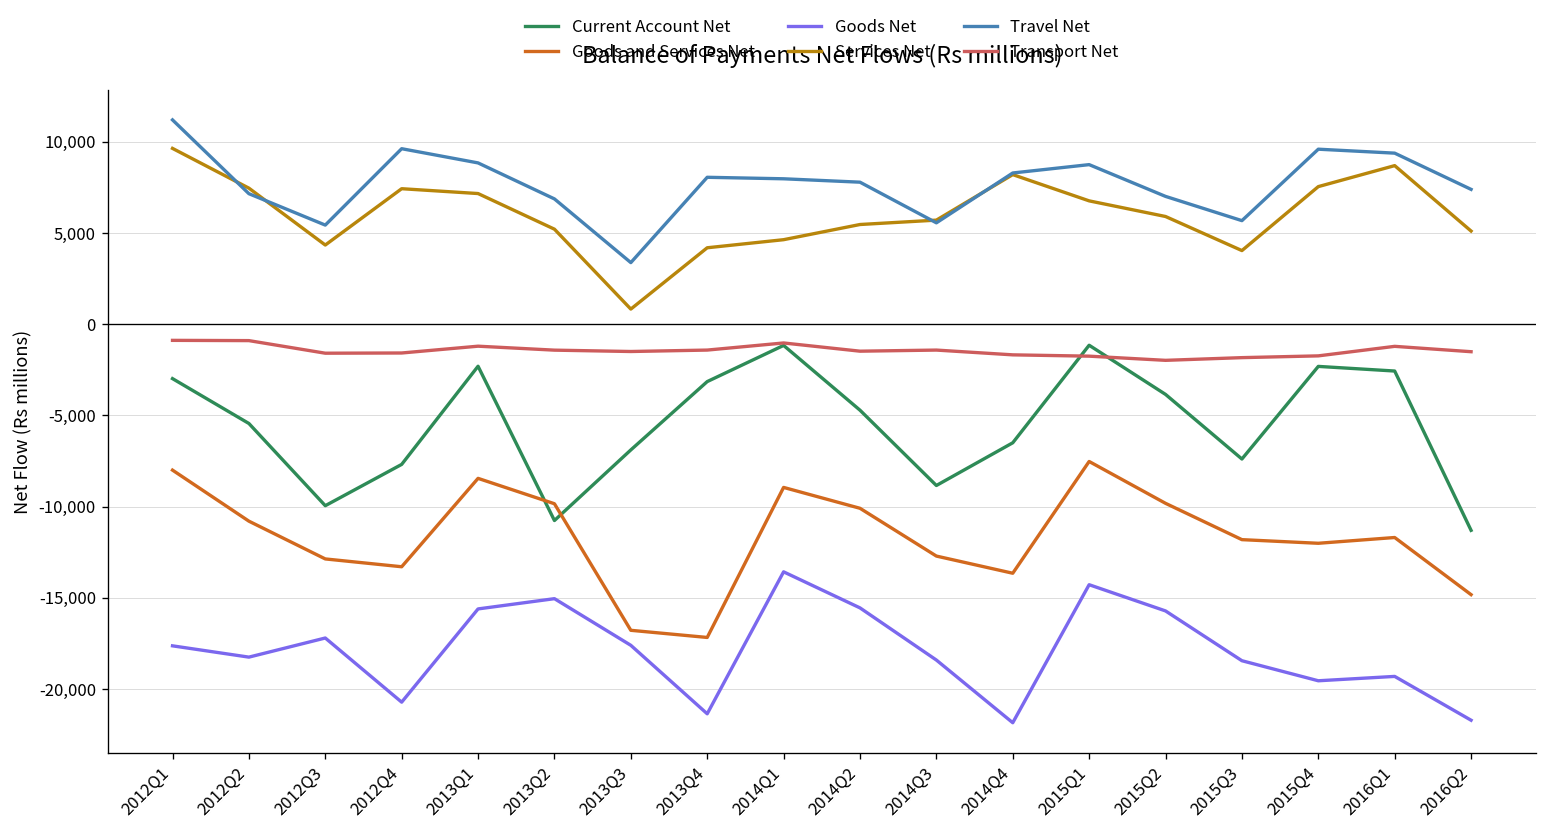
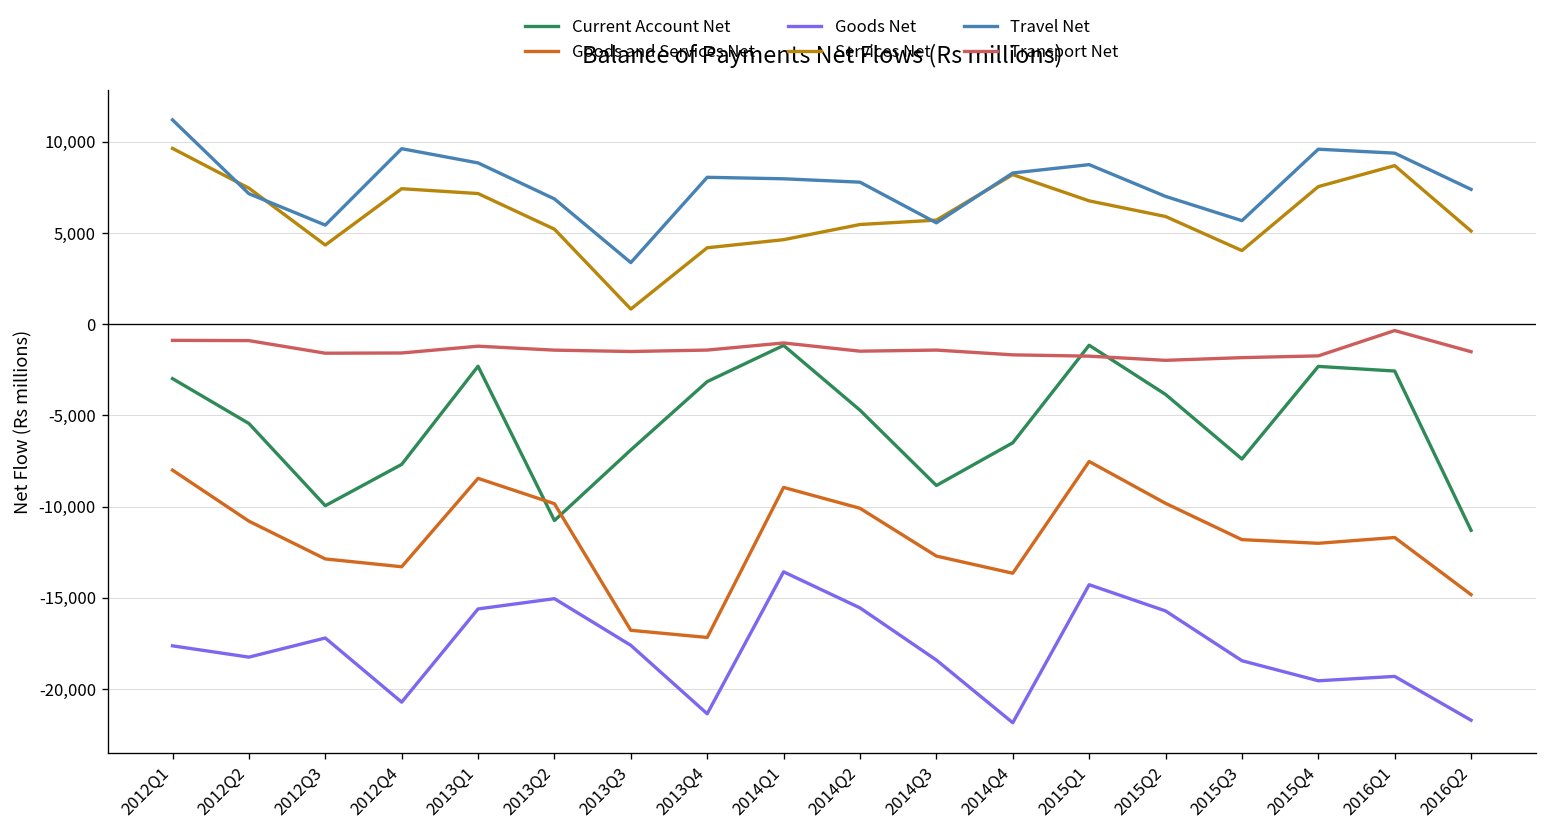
Transport Net, 2016Q1: -1,200 -> -400
